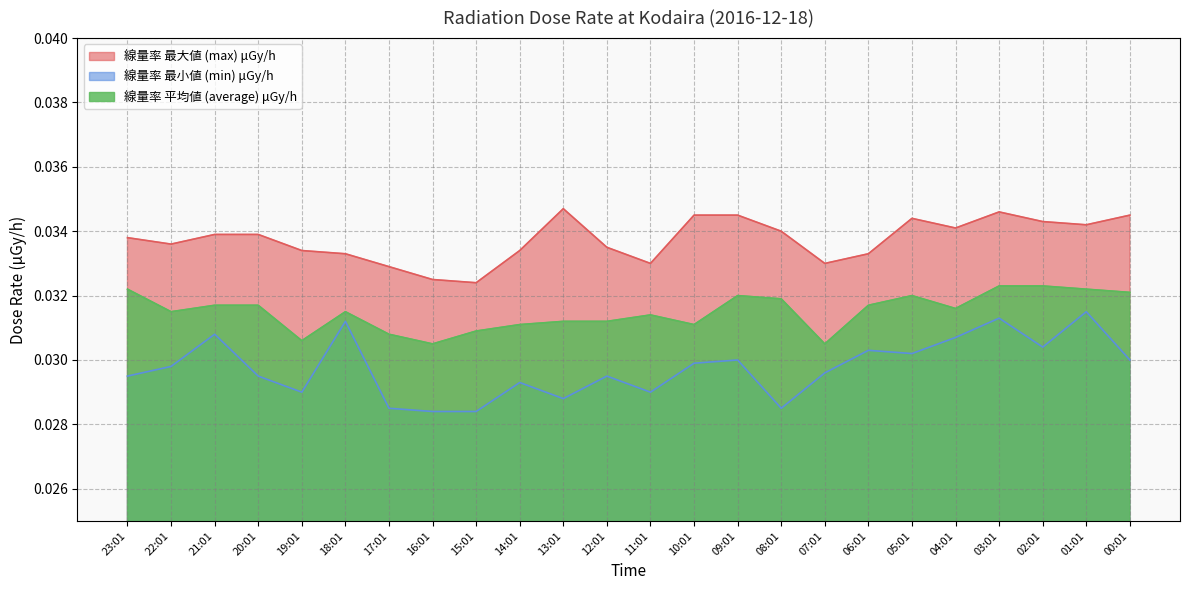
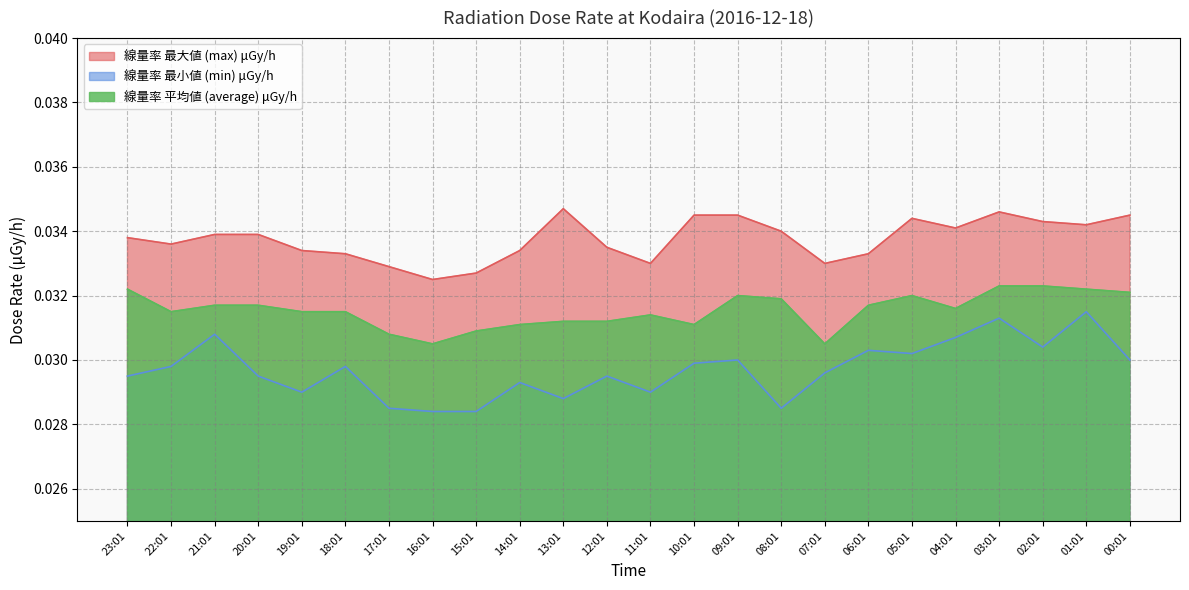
線量率 平均値 (average) μGy/h, 19:01: 0.0306 -> 0.0315
線量率 最小値 (min) μGy/h, 18:01: 0.0312 -> 0.0298
線量率 最大値 (max) μGy/h, 15:01: 0.0324 -> 0.0327
